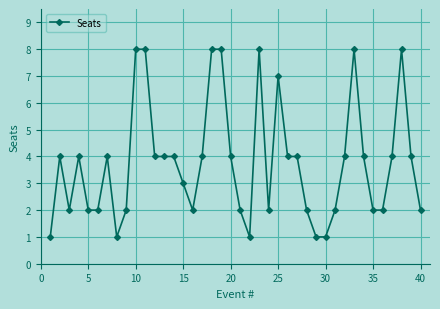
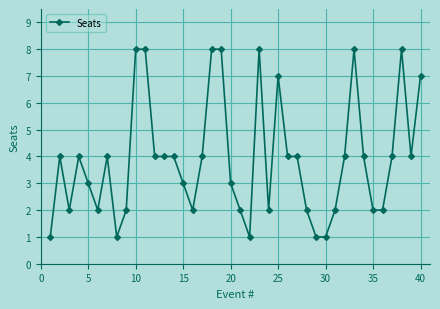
5: 2 -> 3
20: 4 -> 3
40: 2 -> 7
